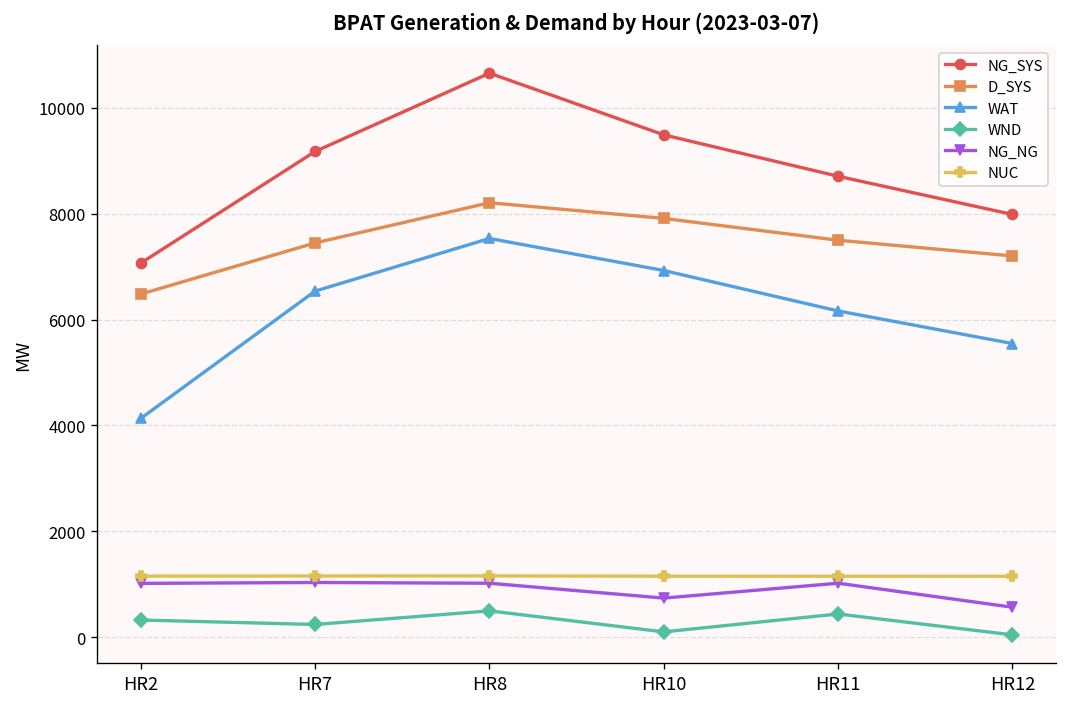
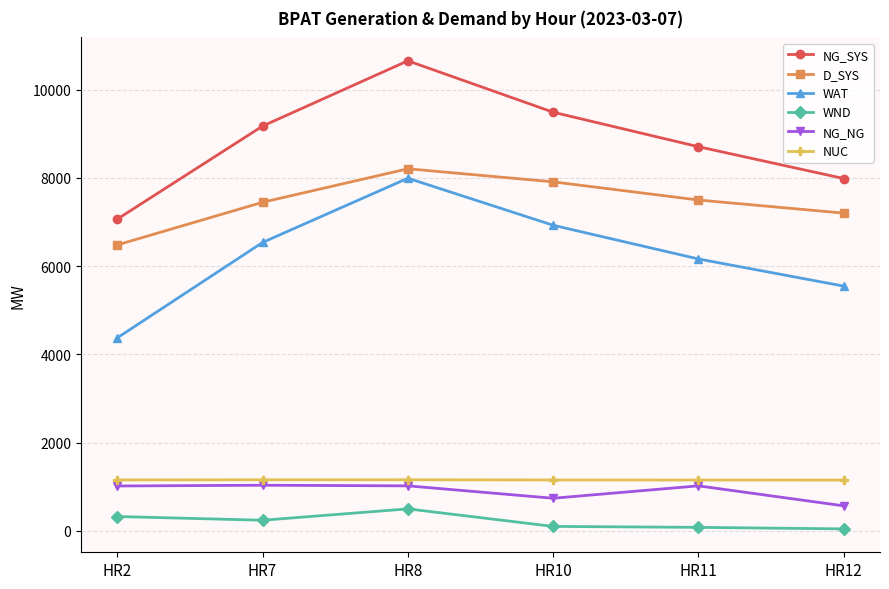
WAT, HR2: 4100 -> 4400
WAT, HR8: 7500 -> 8000
WND, HR11: 400 -> 100
